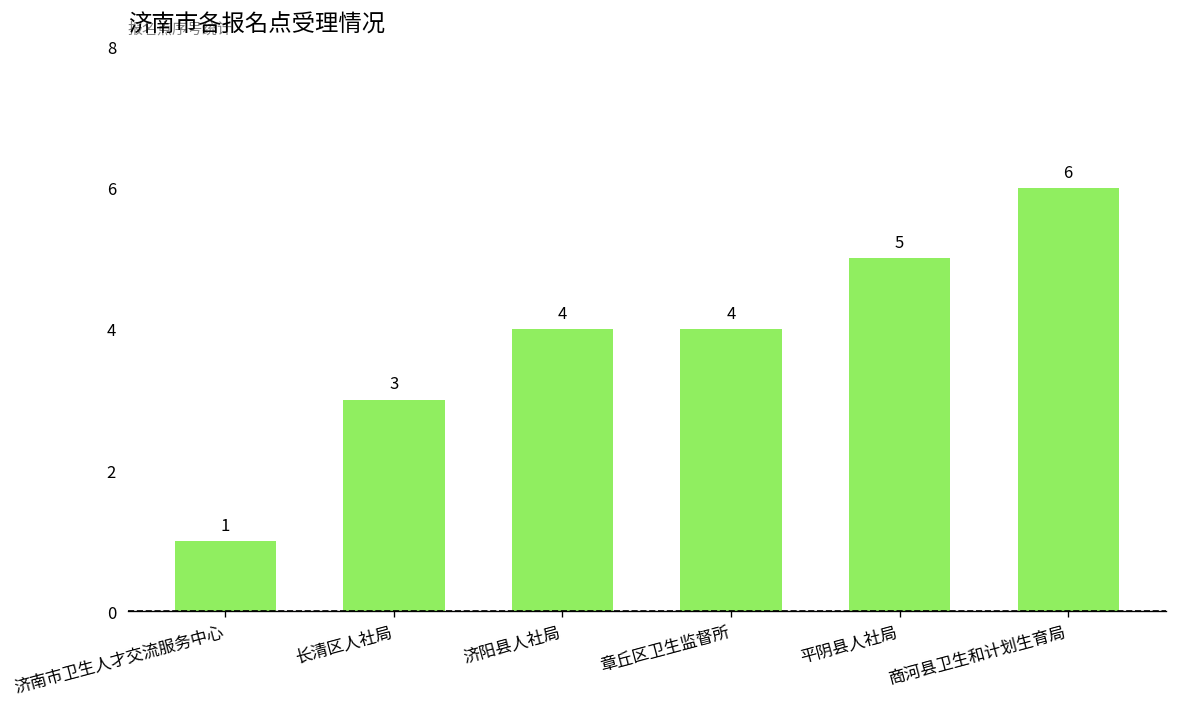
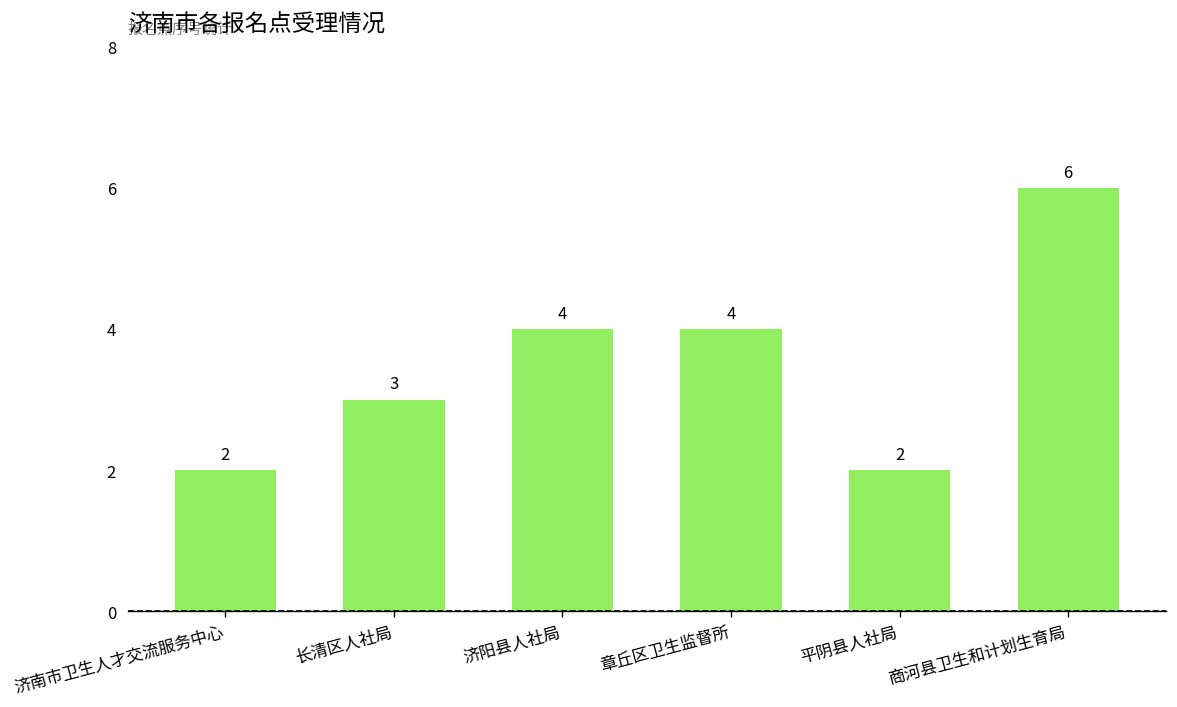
济南市卫生人才交流服务中心: 1 -> 2
平阴县人社局: 5 -> 2
